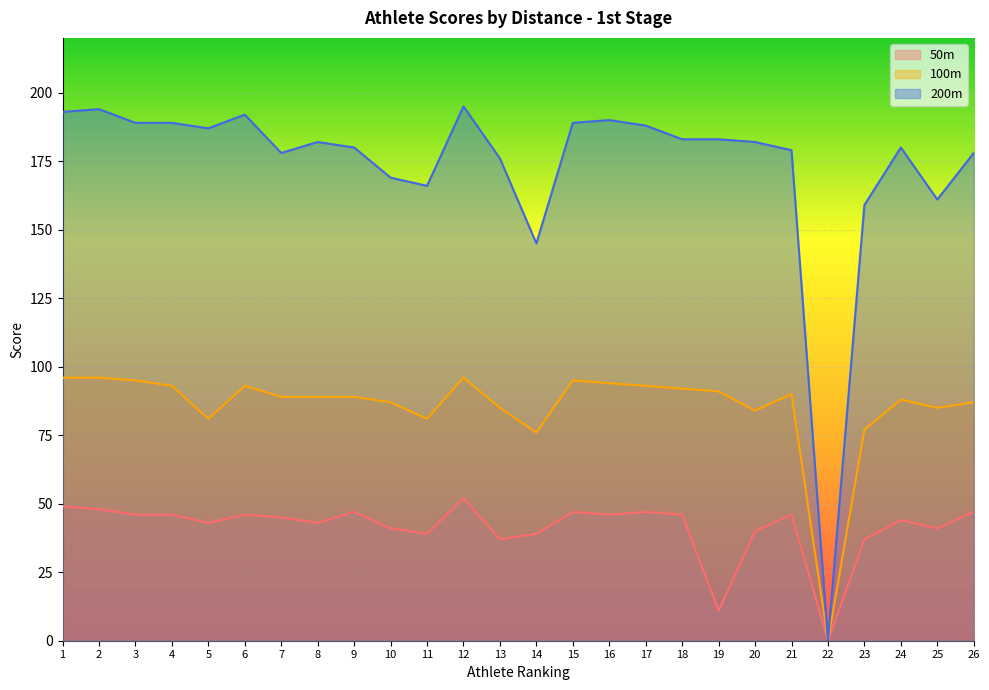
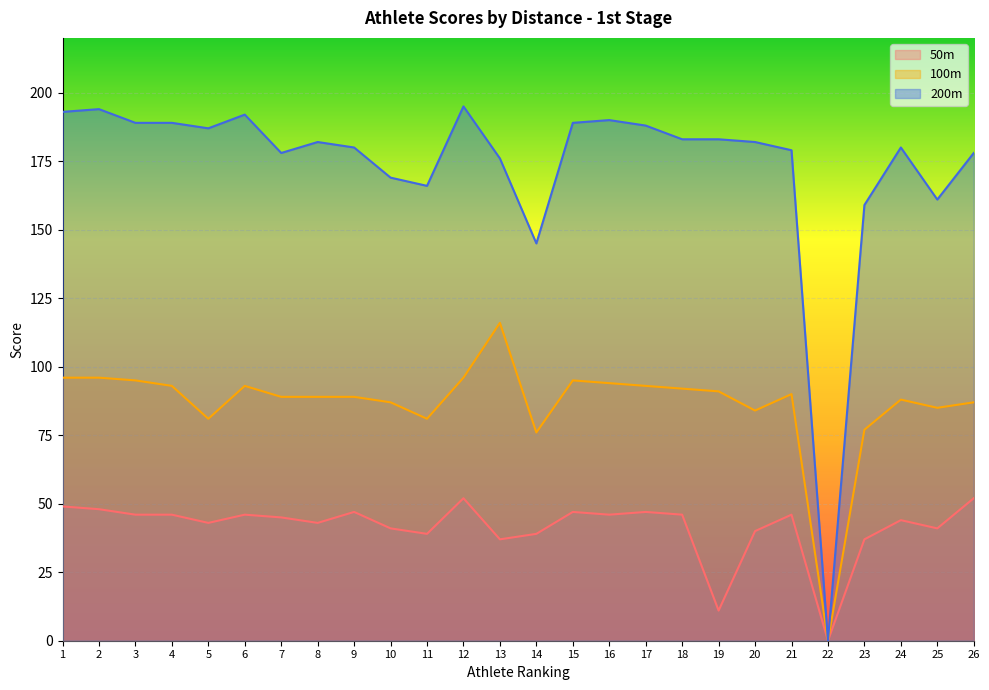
100m, 13: 85 -> 116
50m, 26: 47 -> 52
